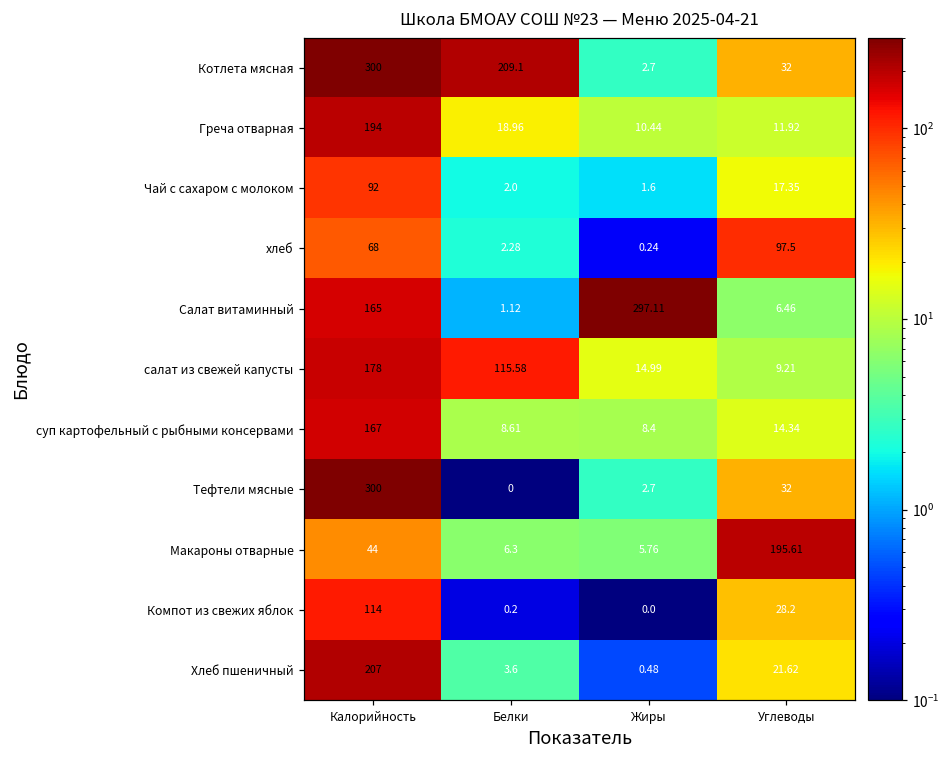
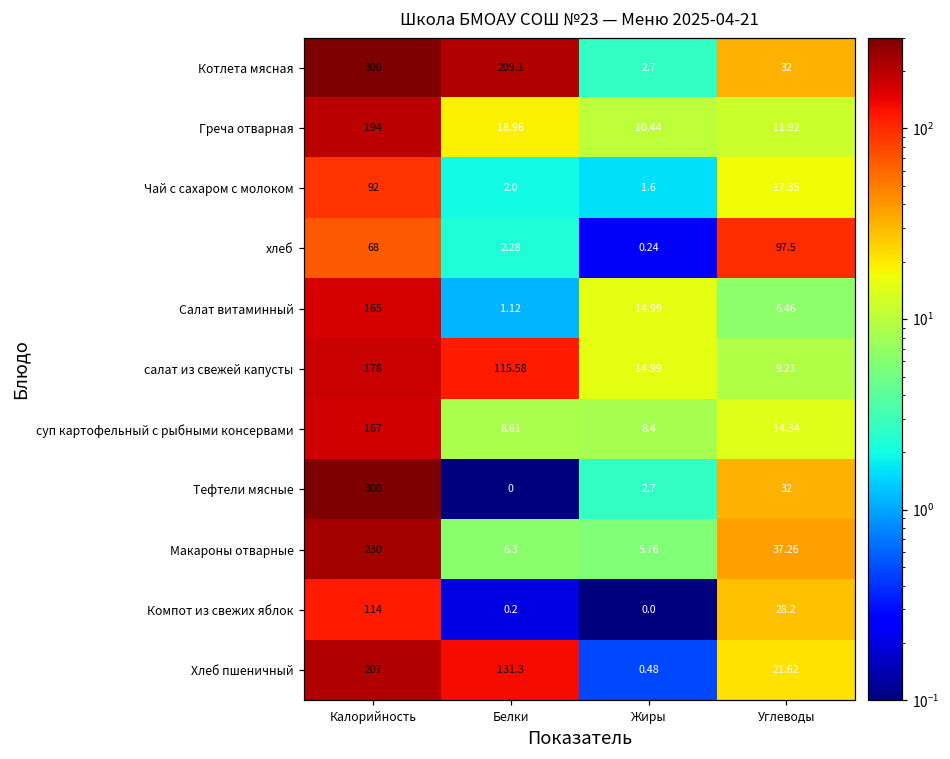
Салат витаминный, Жиры: 297.11 -> 14.99
Макароны отварные, Калорийность: 44 -> 230
Макароны отварные, Углеводы: 195.61 -> 37.26
Хлеб пшеничный, Белки: 3.6 -> 131.3
